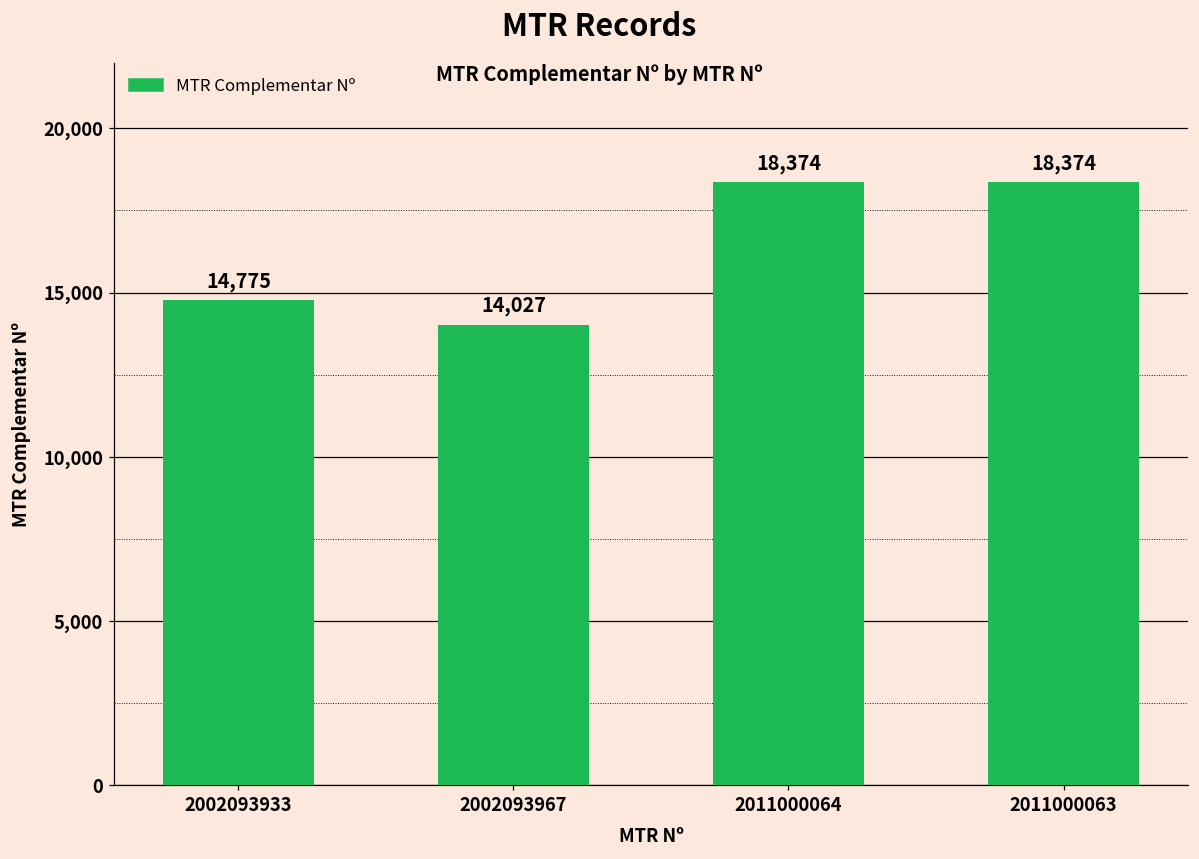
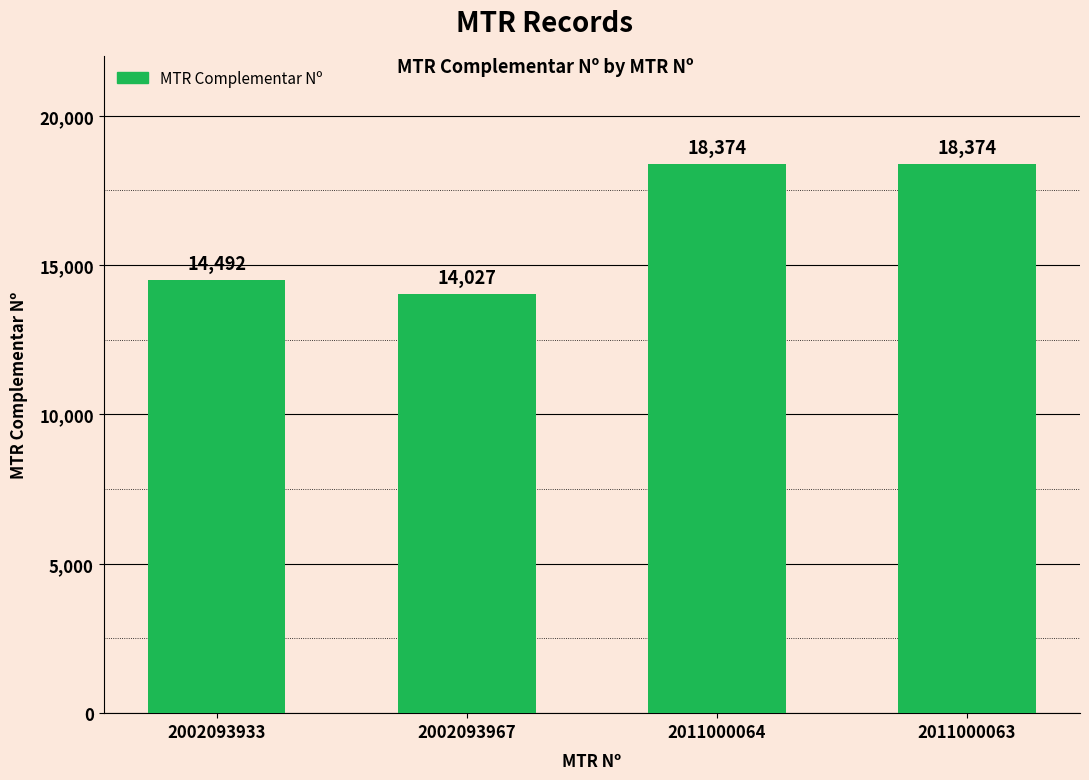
2002093933: 14,775 -> 14,492
